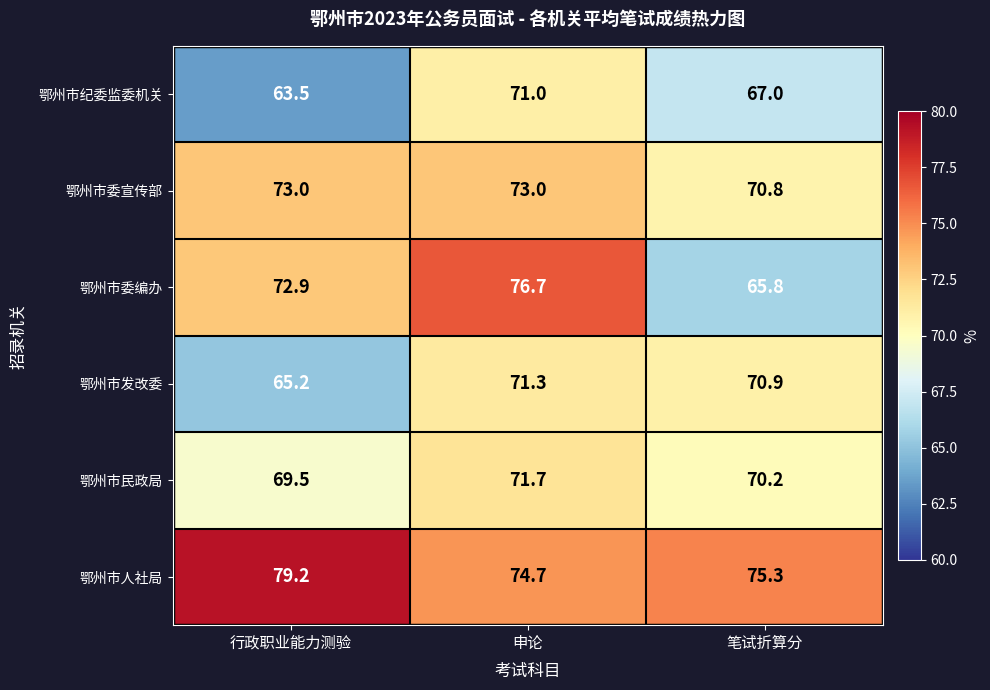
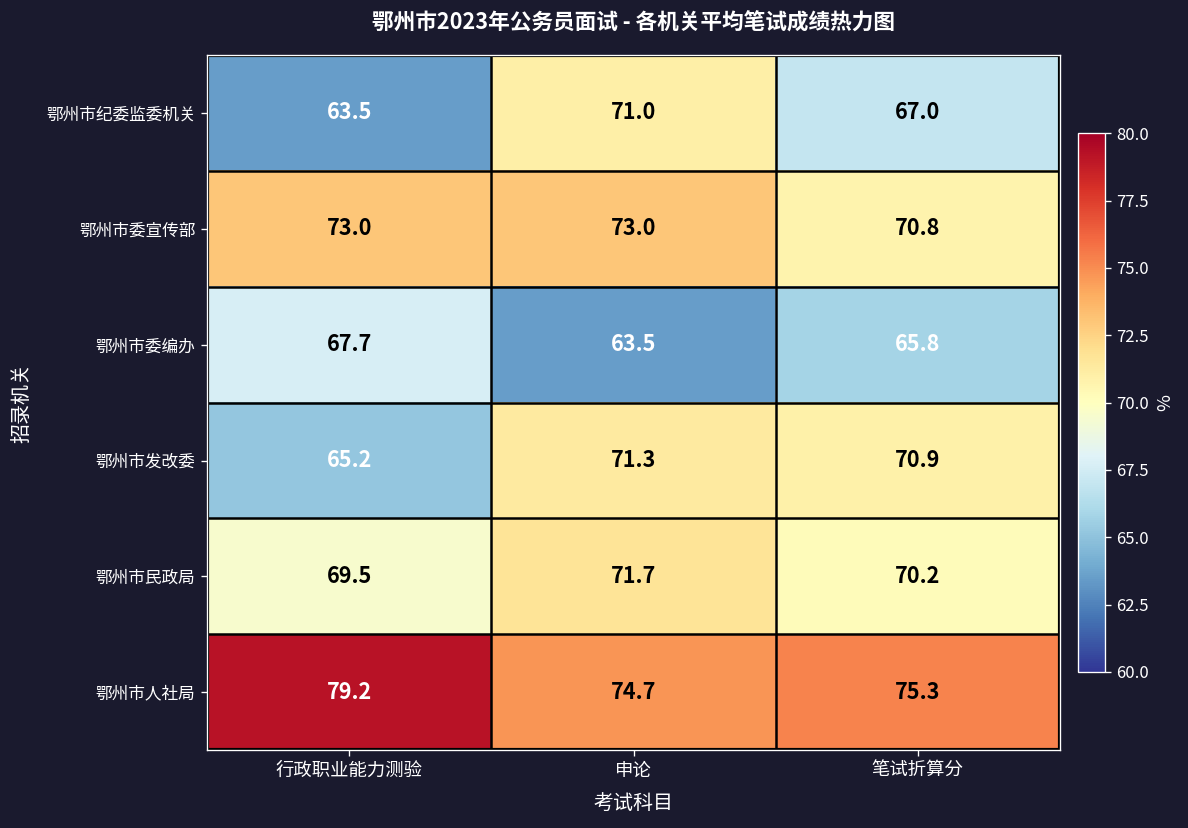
鄂州市委编办, 行政职业能力测验: 72.9 -> 67.7
鄂州市委编办, 申论: 76.7 -> 63.5
